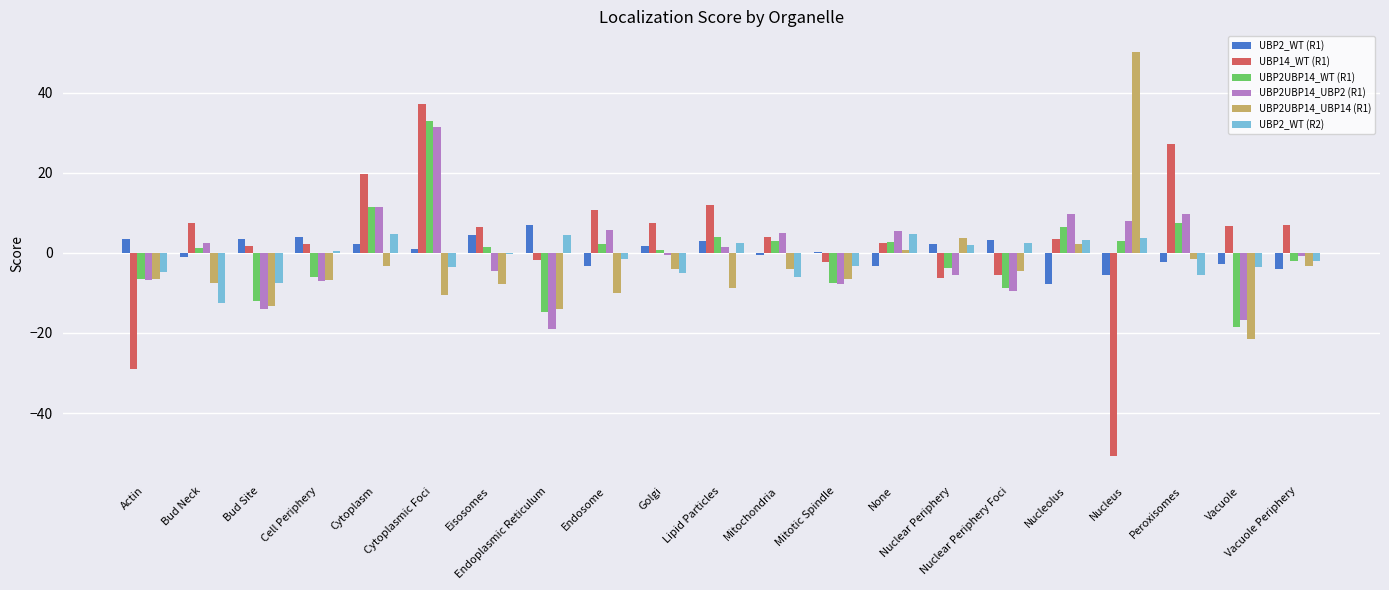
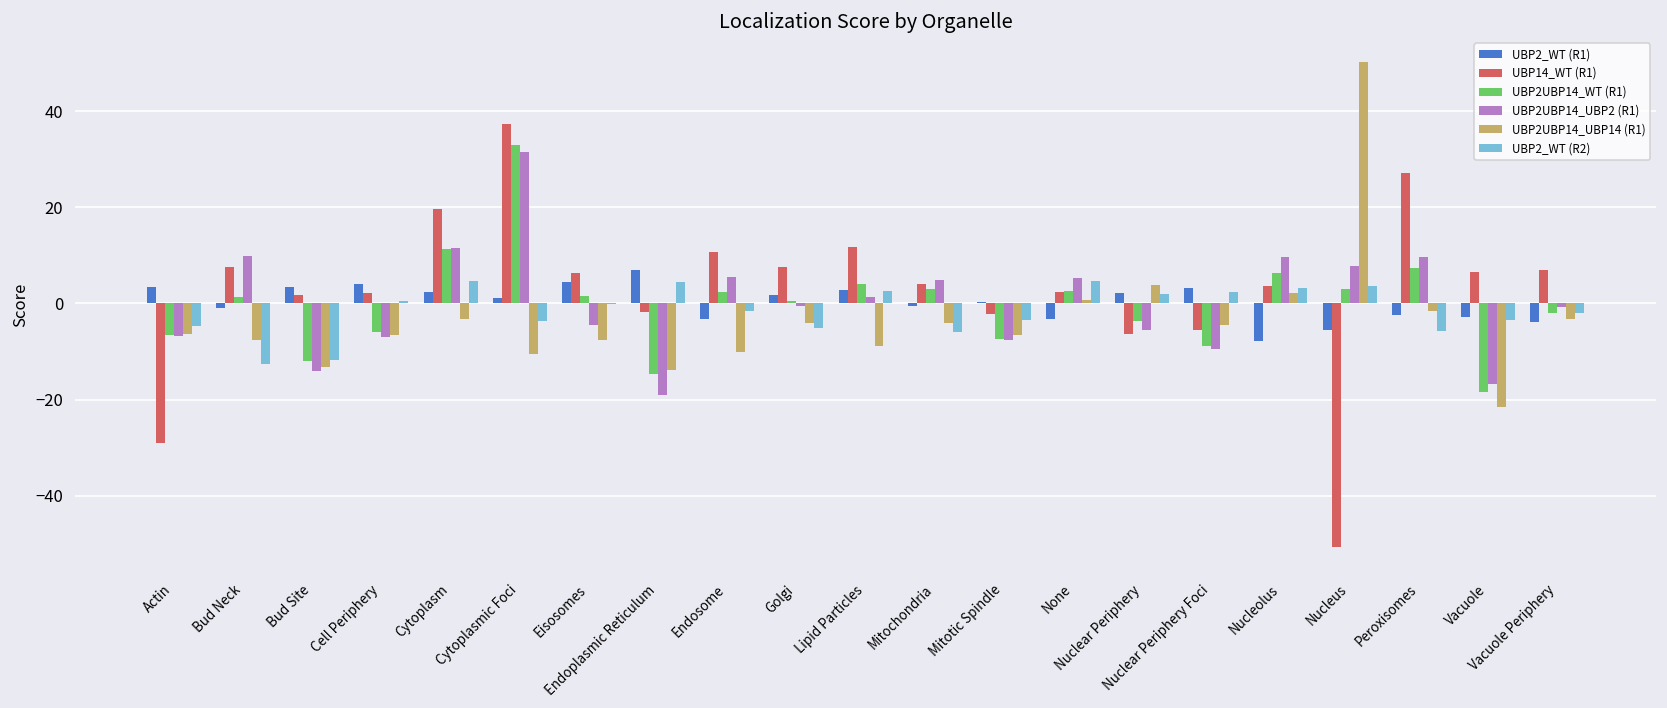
UBP2UBP14_UBP2 (R1), Bud Neck: 3 -> 10
UBP2_WT (R2), Bud Site: -8 -> -12
